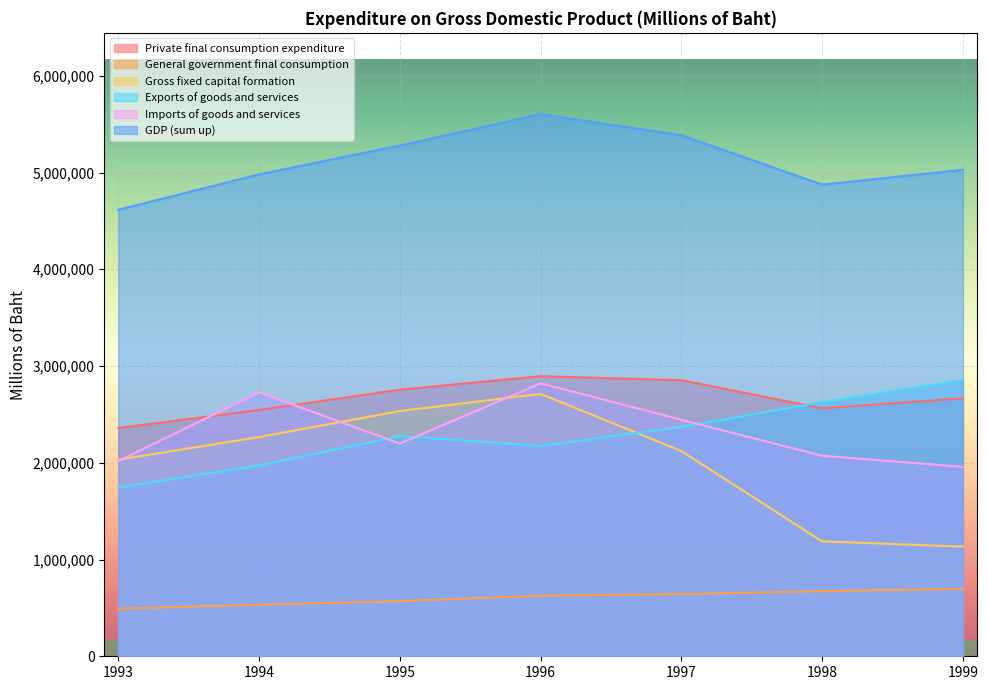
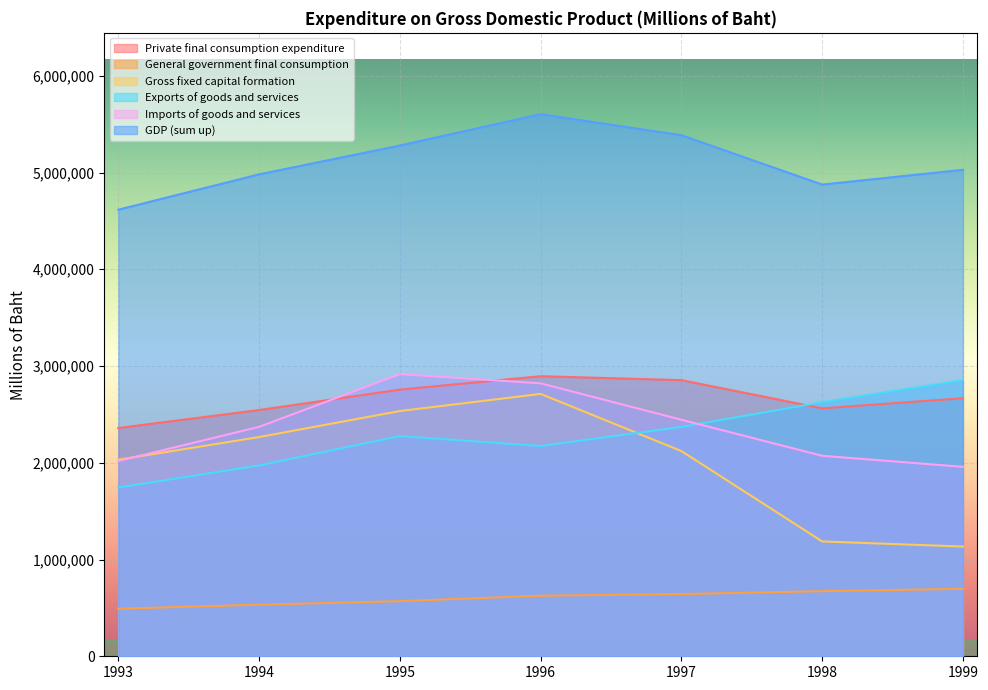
Imports of goods and services, 1994: 2,700,000 -> 2,400,000
Imports of goods and services, 1995: 2,200,000 -> 2,900,000
